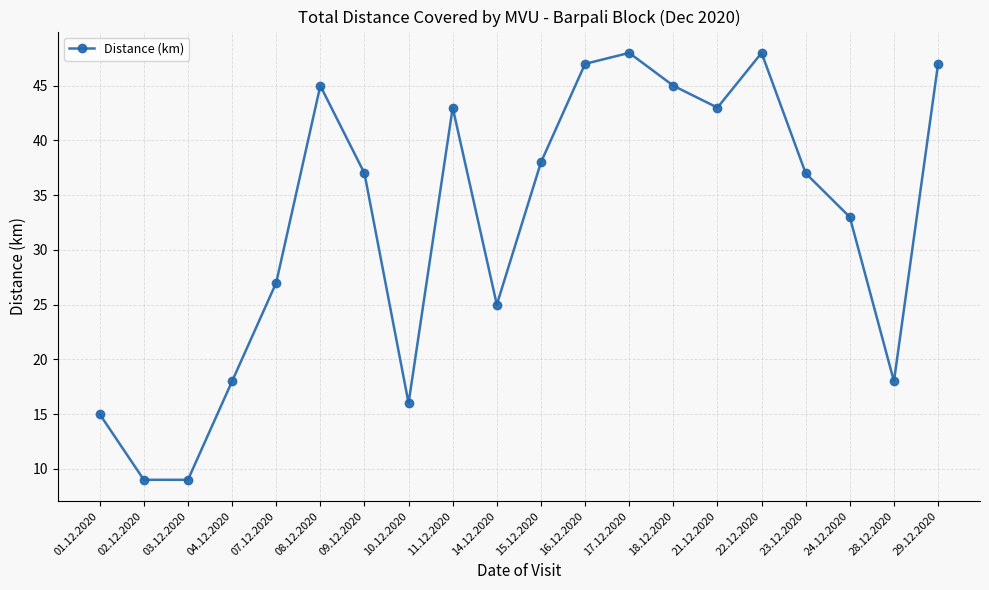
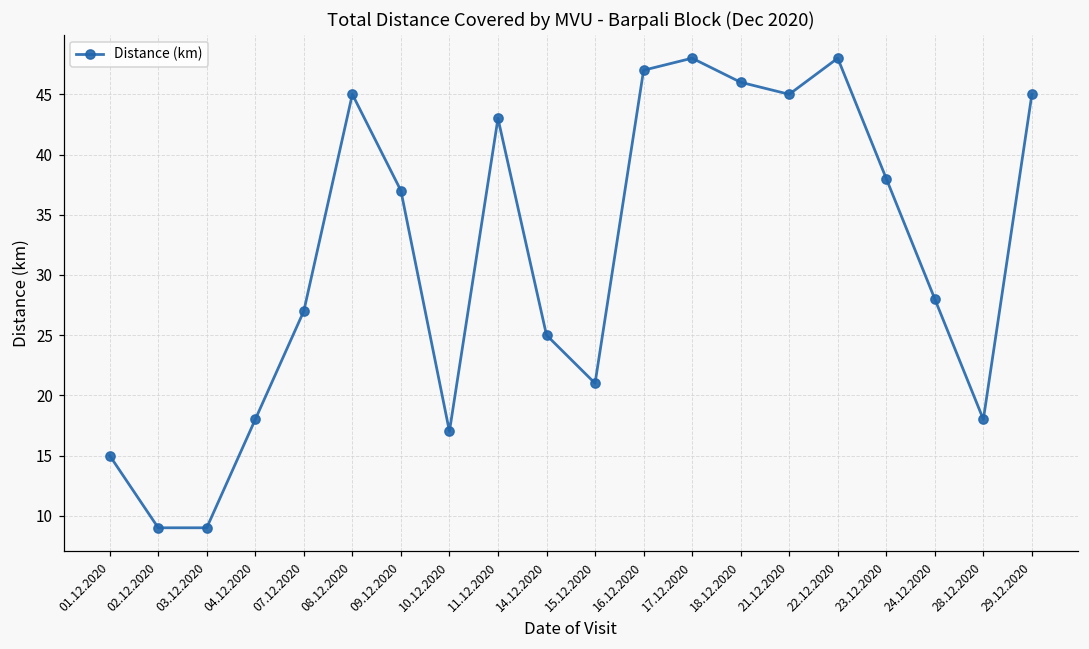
10.12.2020: 16 -> 17
15.12.2020: 38 -> 21
18.12.2020: 45 -> 46
21.12.2020: 43 -> 45
23.12.2020: 37 -> 38
24.12.2020: 33 -> 28
29.12.2020: 47 -> 45
